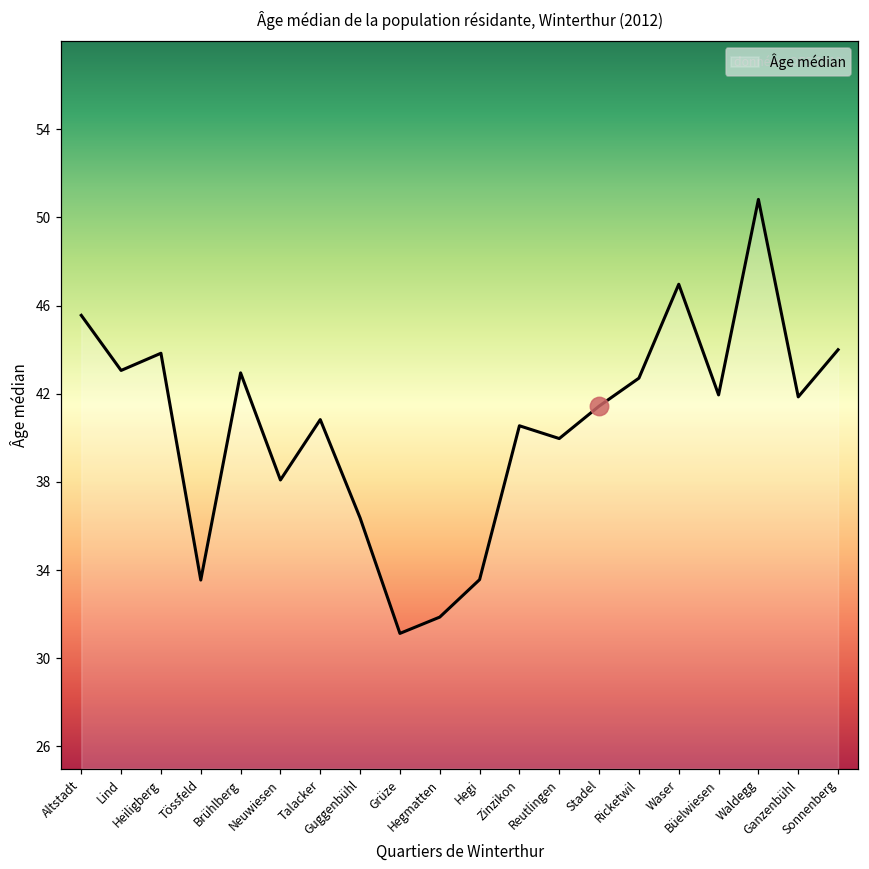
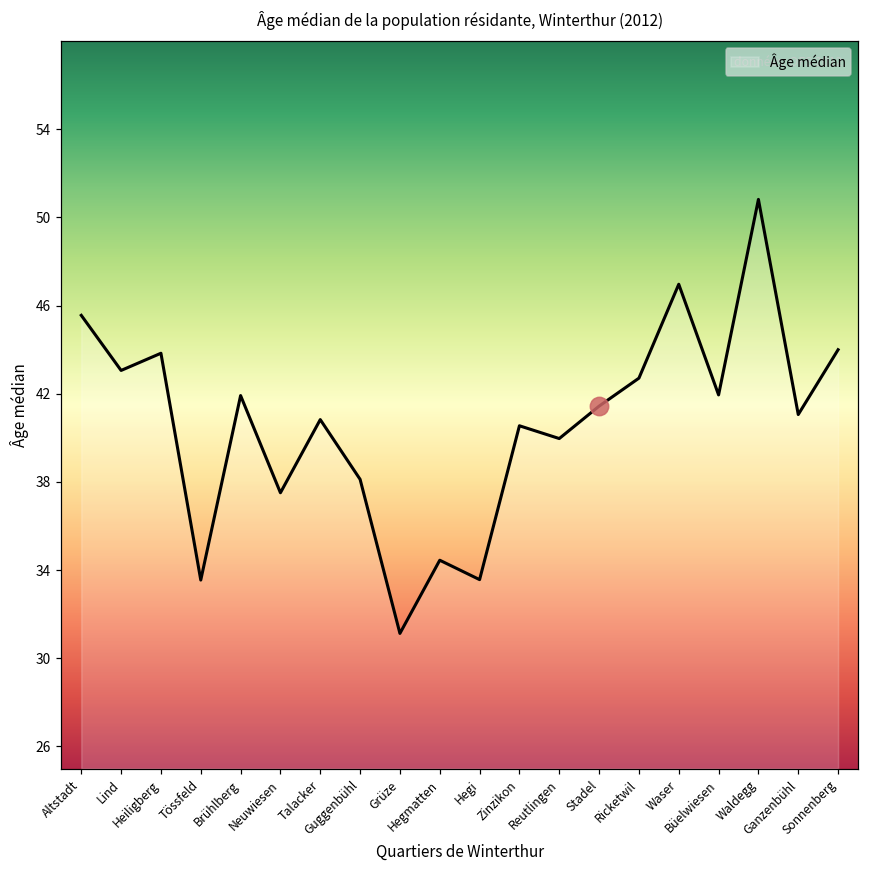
Âge médian, Brühlberg: 43.0 -> 41.9
Âge médian, Neuwiesen: 38.1 -> 37.5
Âge médian, Guggenbühl: 36.4 -> 38.1
Âge médian, Hegmatten: 31.9 -> 34.5
Âge médian, Ganzenbühl: 41.9 -> 41.1
